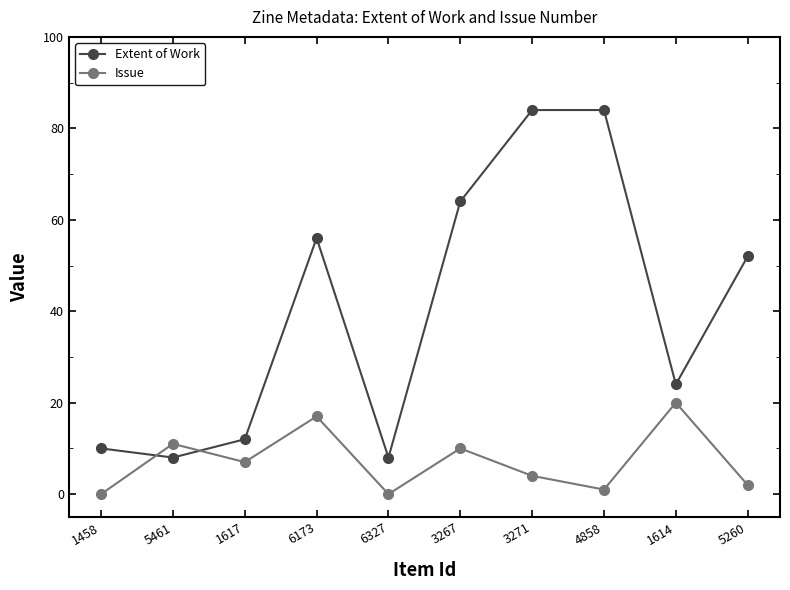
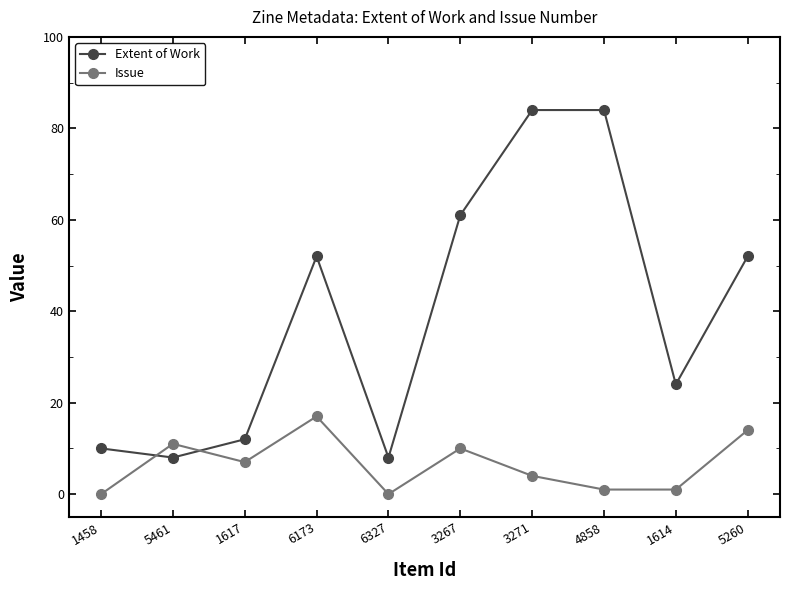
Extent of Work, 6173: 56 -> 52
Extent of Work, 3267: 64 -> 61
Issue, 1614: 20 -> 1
Issue, 5260: 2 -> 14
